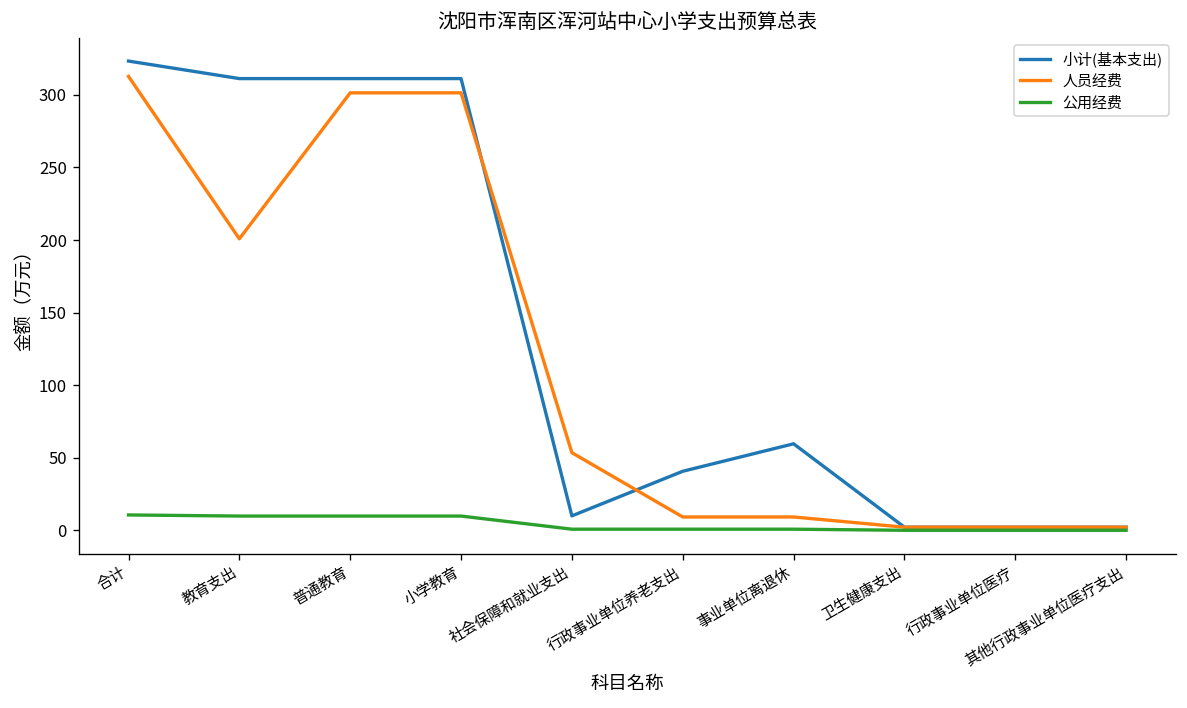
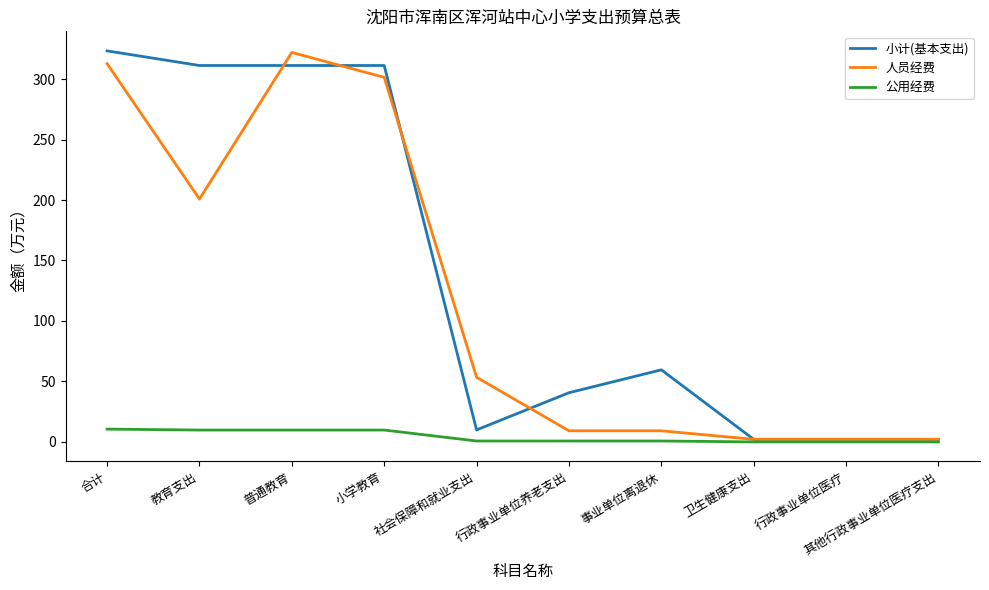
人员经费, 普通教育: 301 -> 322
